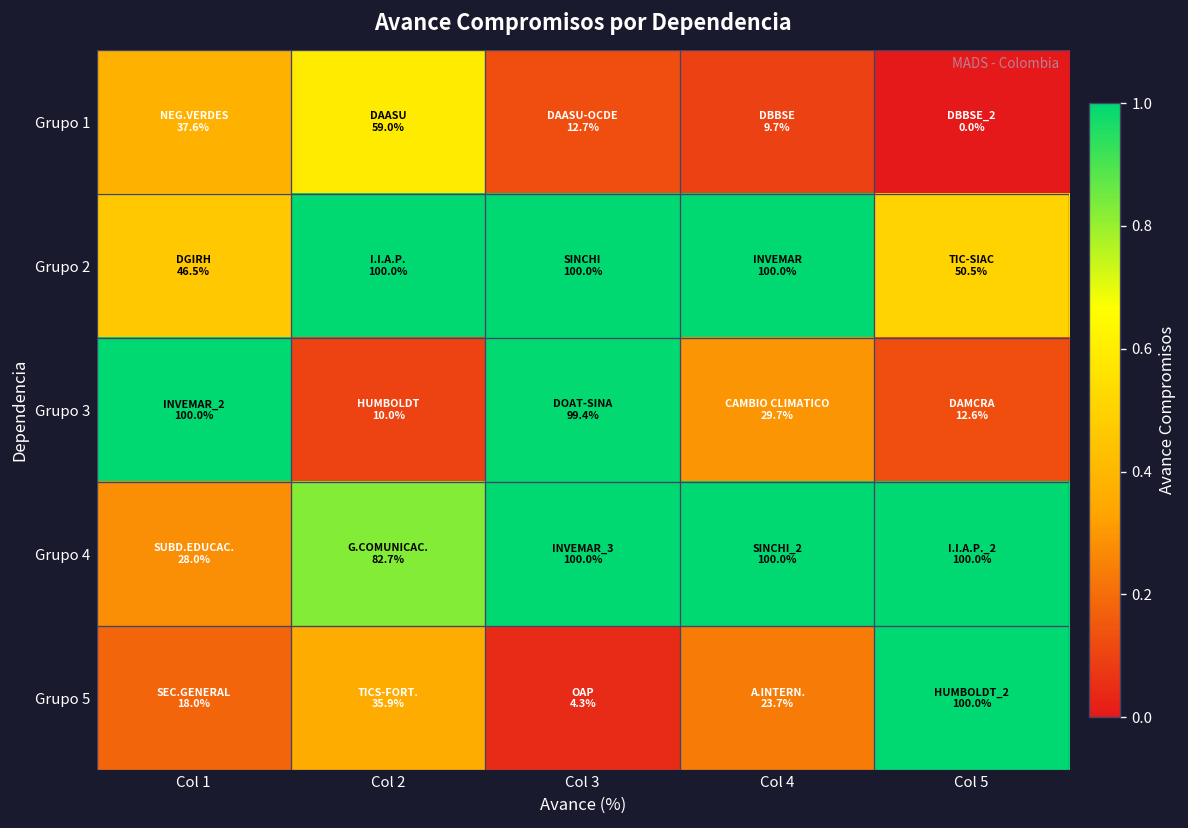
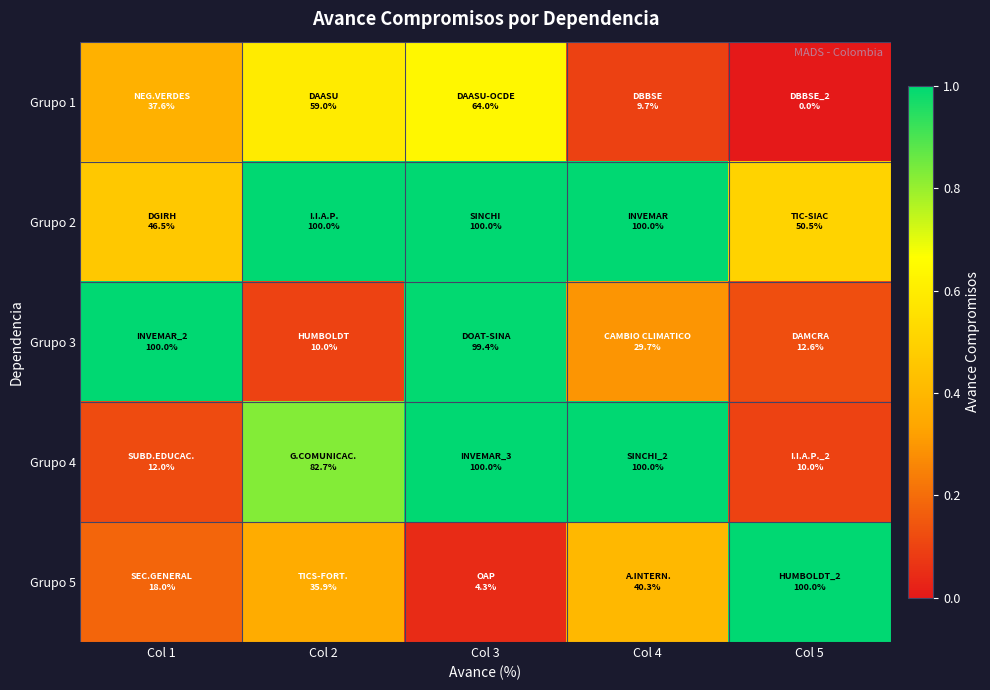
Grupo 1, Col 3: 12.7% -> 64.0%
Grupo 4, Col 1: 28.0% -> 12.0%
Grupo 4, Col 5: 100.0% -> 10.0%
Grupo 5, Col 4: 23.7% -> 40.3%
